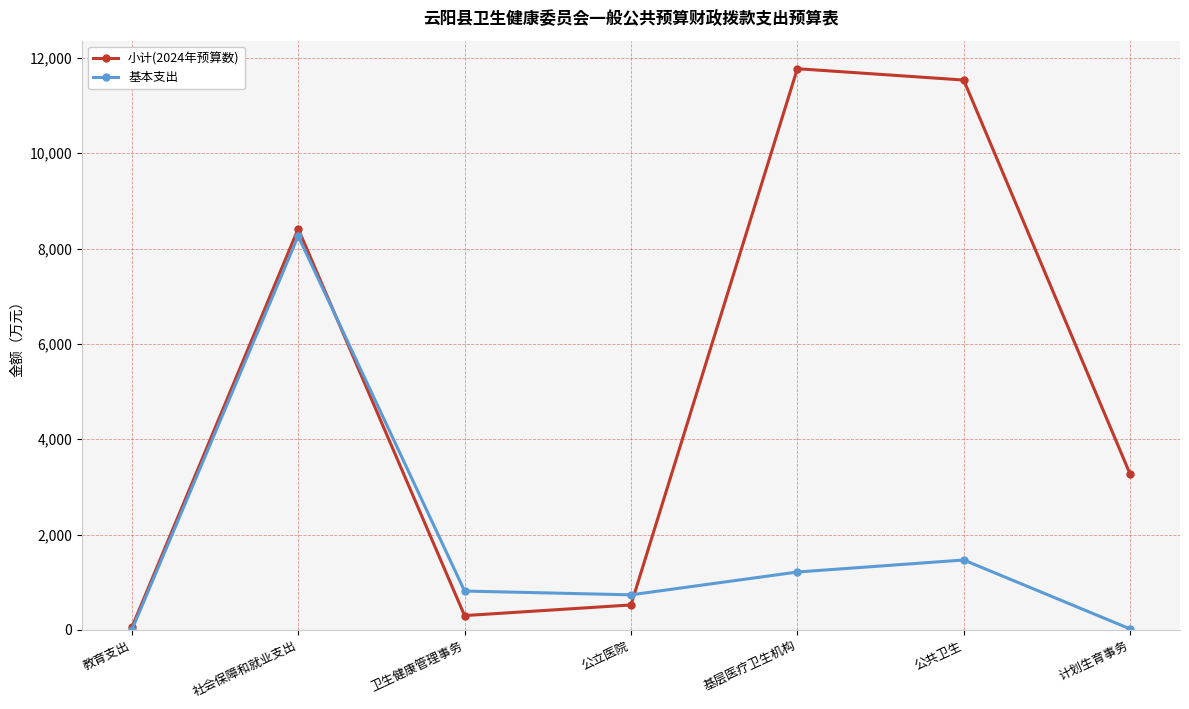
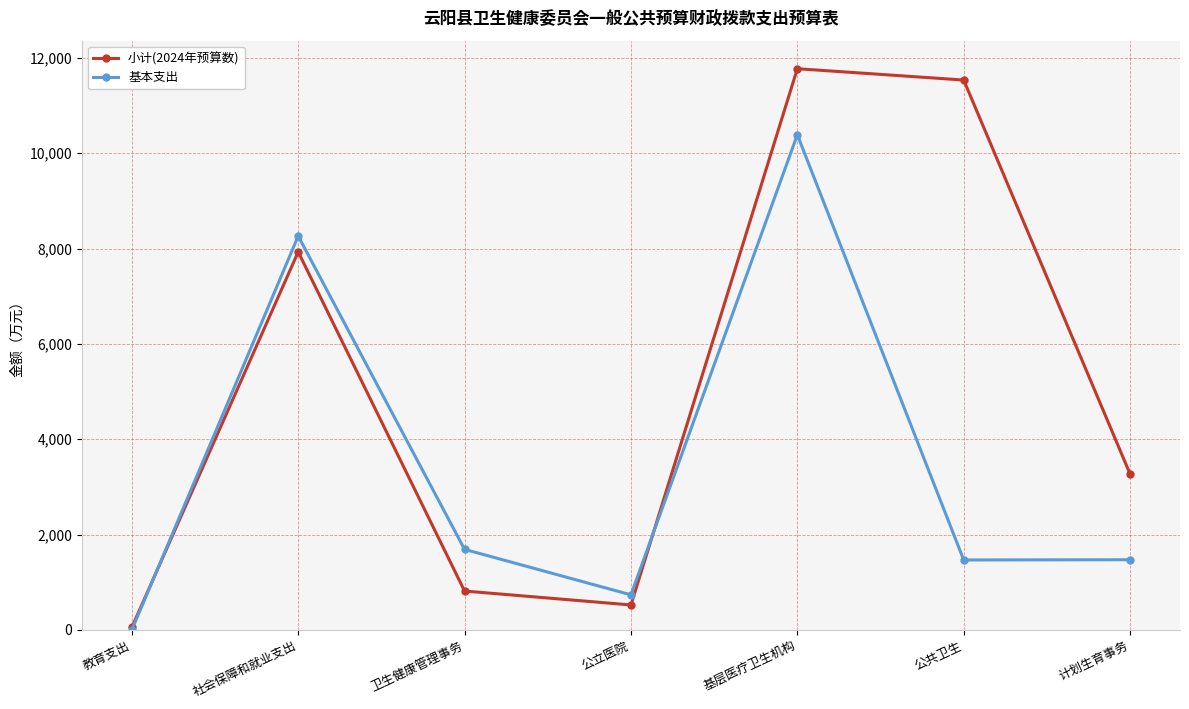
小计(2024年预算数), 社会保障和就业支出: 8,400 -> 7,900
小计(2024年预算数), 卫生健康管理事务: 300 -> 800
基本支出, 卫生健康管理事务: 800 -> 1,700
基本支出, 基层医疗卫生机构: 1,200 -> 10,400
基本支出, 计划生育事务: 0 -> 1,500
